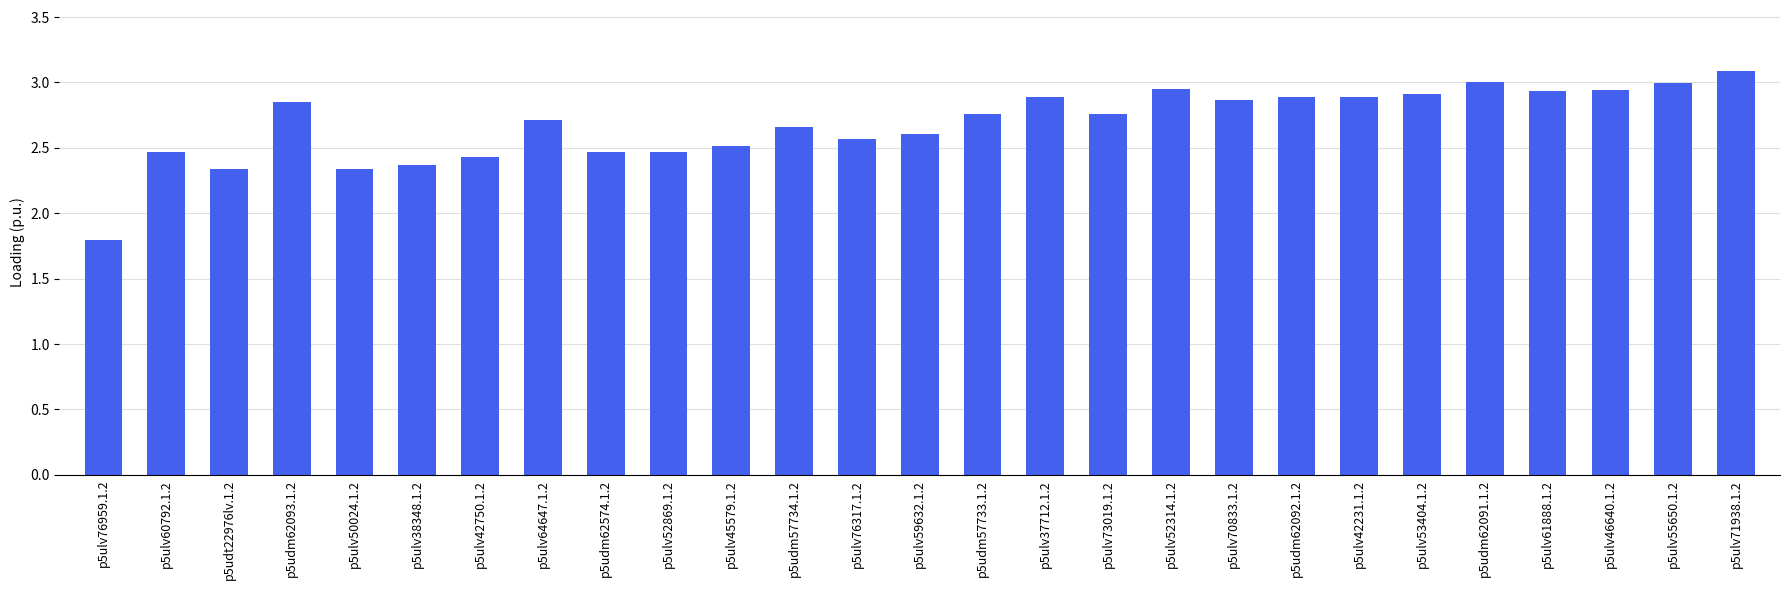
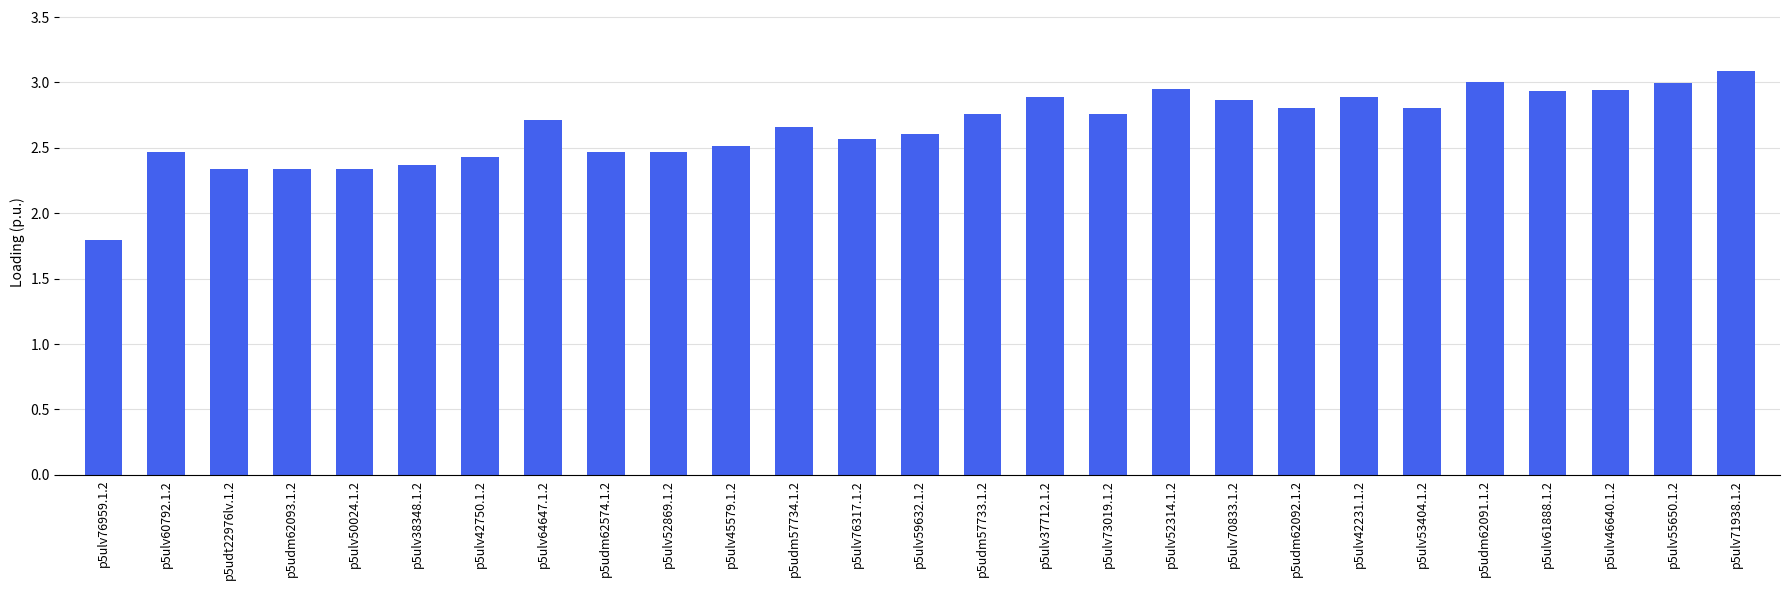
p5udm62093.1.2: 2.85 -> 2.34
p5udm62092.1.2: 2.89 -> 2.81
p5ulv53404.1.2: 2.91 -> 2.81
